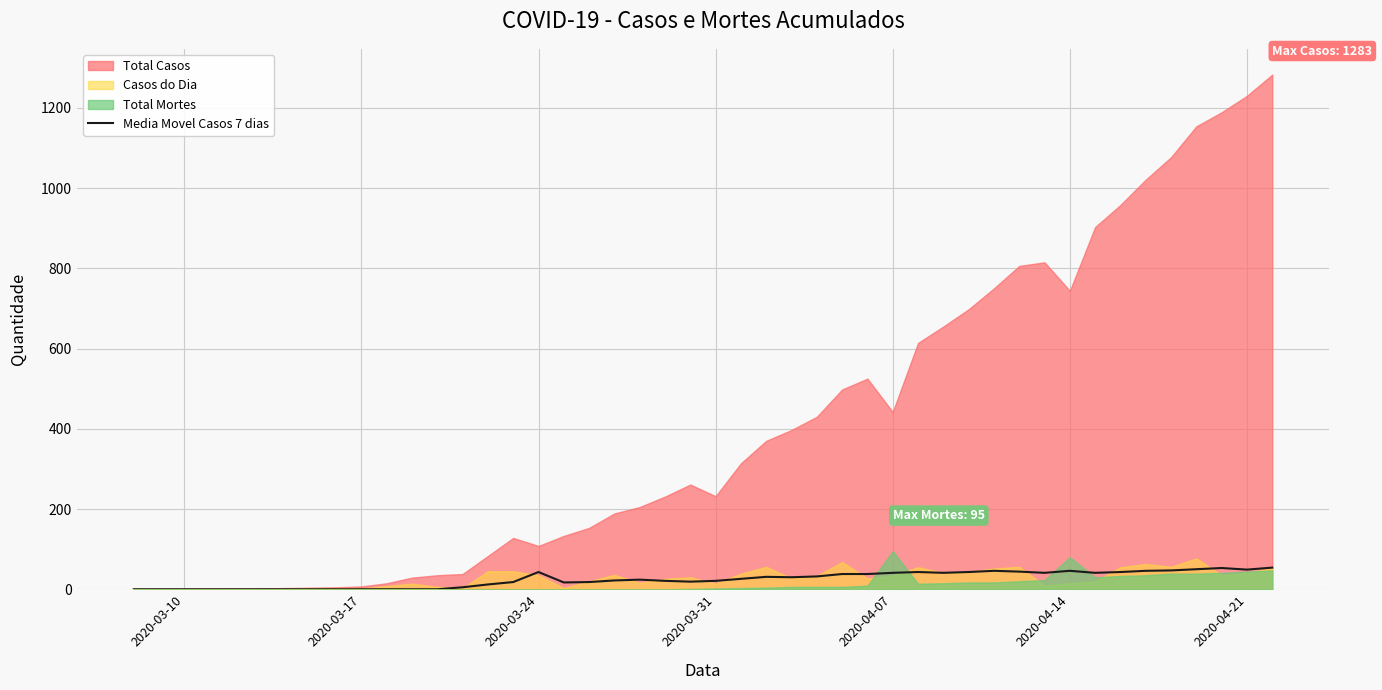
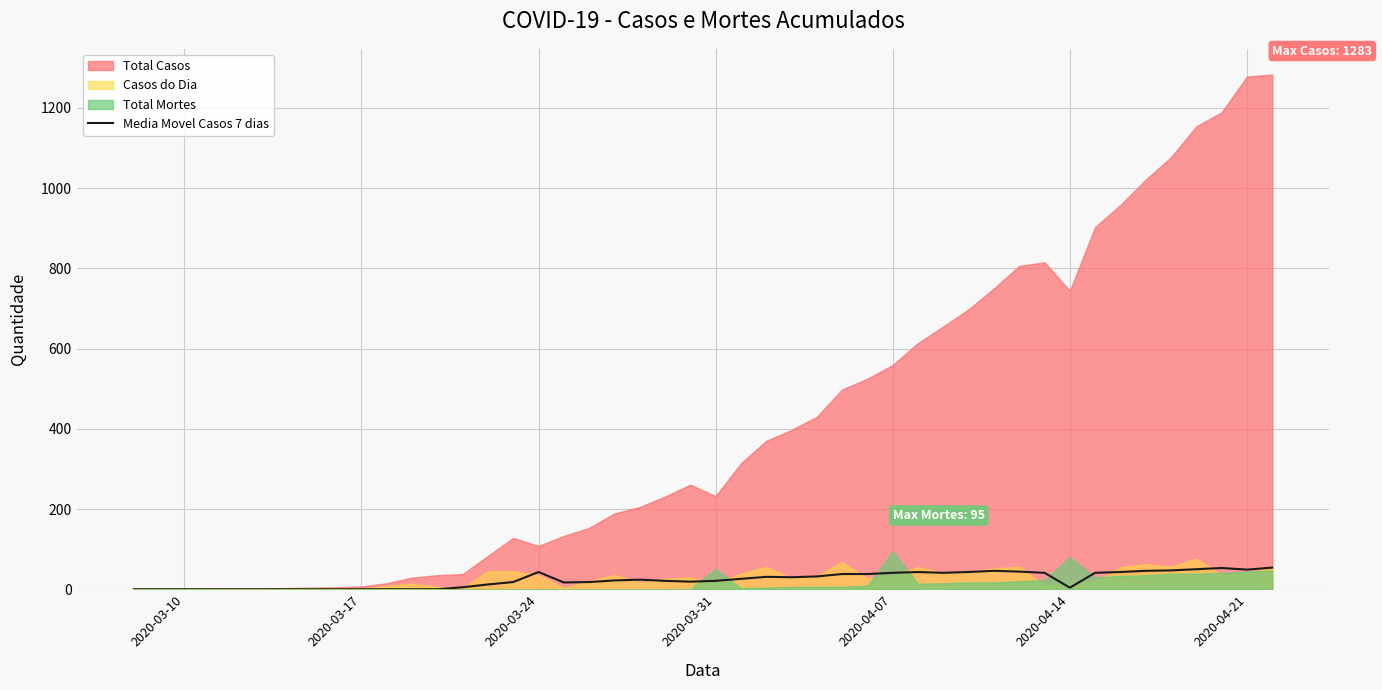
Total Mortes, 2020-03-31: 0 -> 50
Total Casos, 2020-04-07: 440 -> 560
Media Movel Casos 7 dias, 2020-04-14: 50 -> 0
Total Casos, 2020-04-21: 1230 -> 1280
